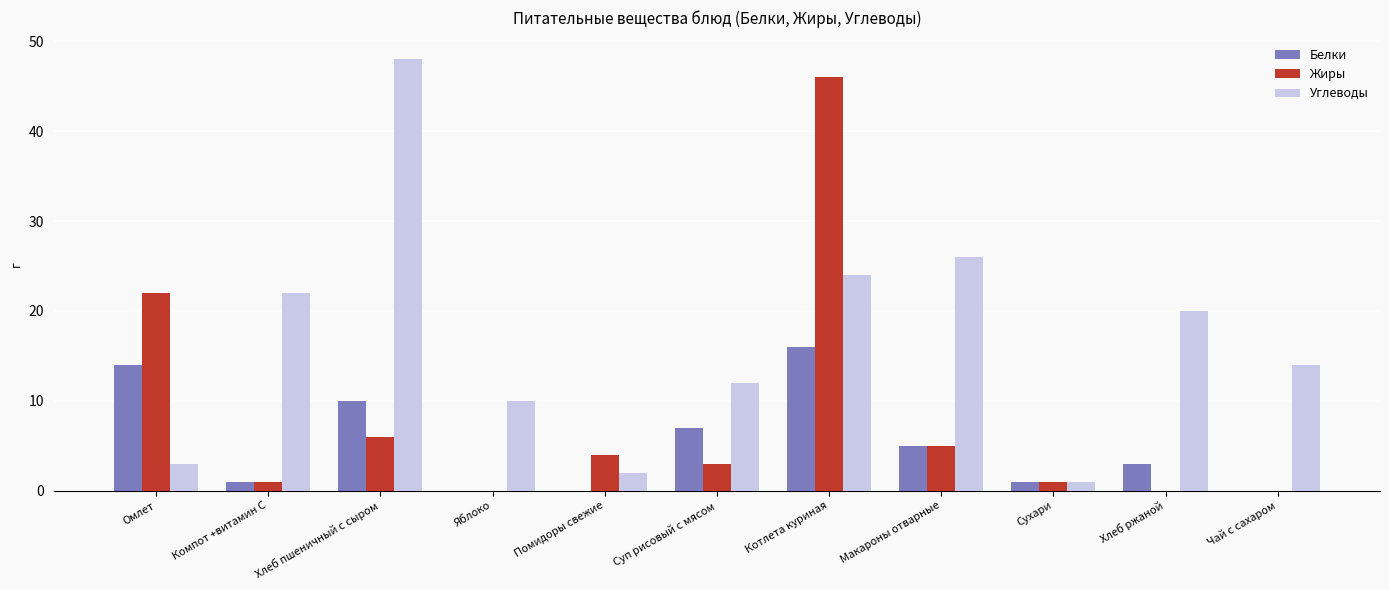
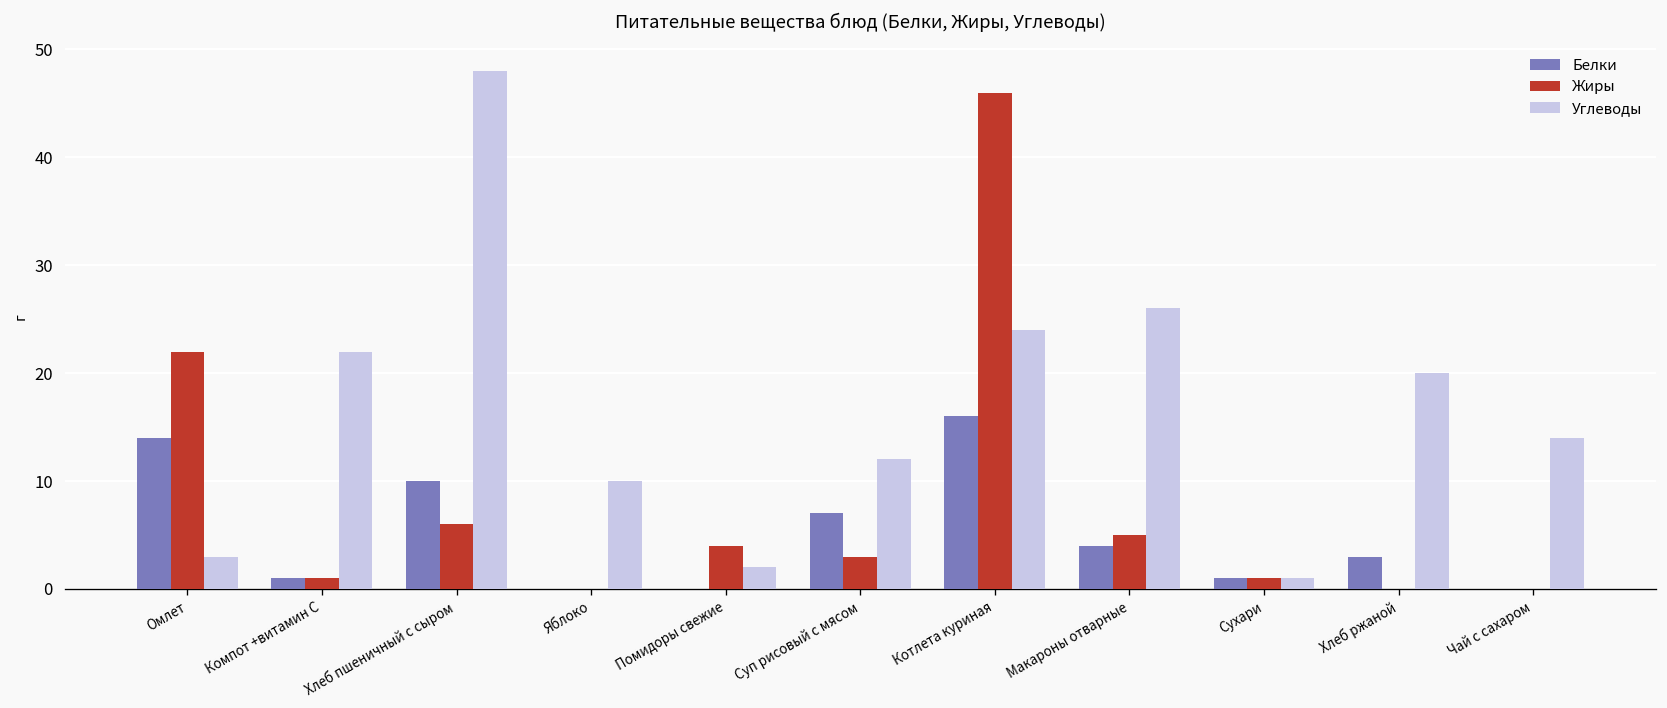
Белки, Макароны отварные: 5 -> 4
